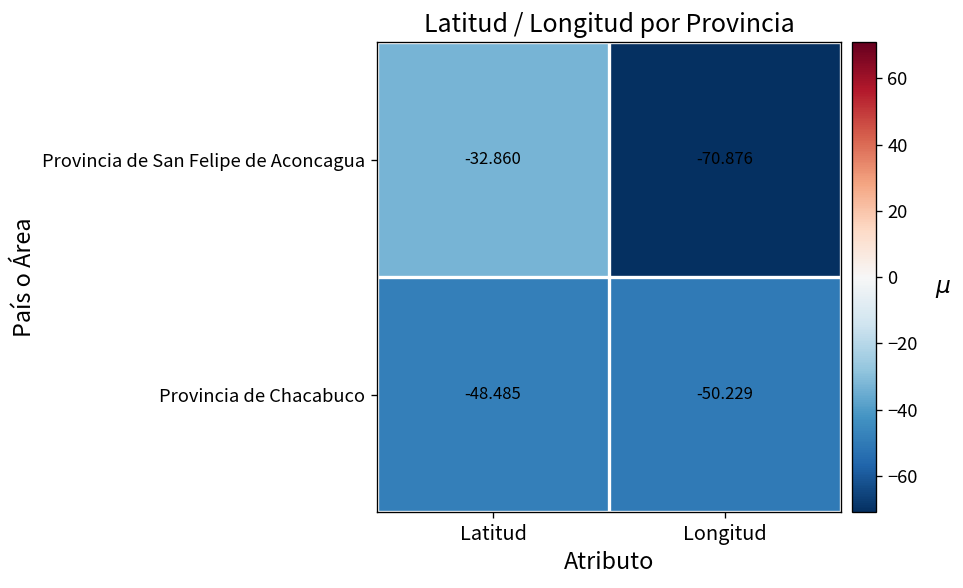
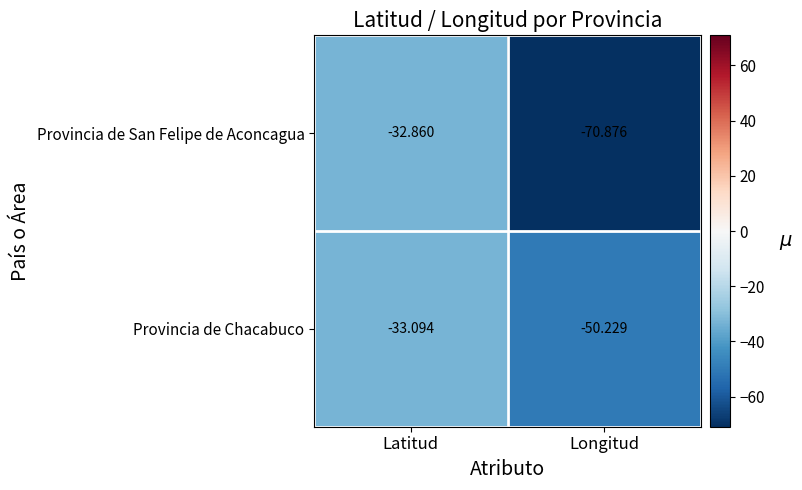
Provincia de Chacabuco, Latitud: -48.485 -> -33.094
